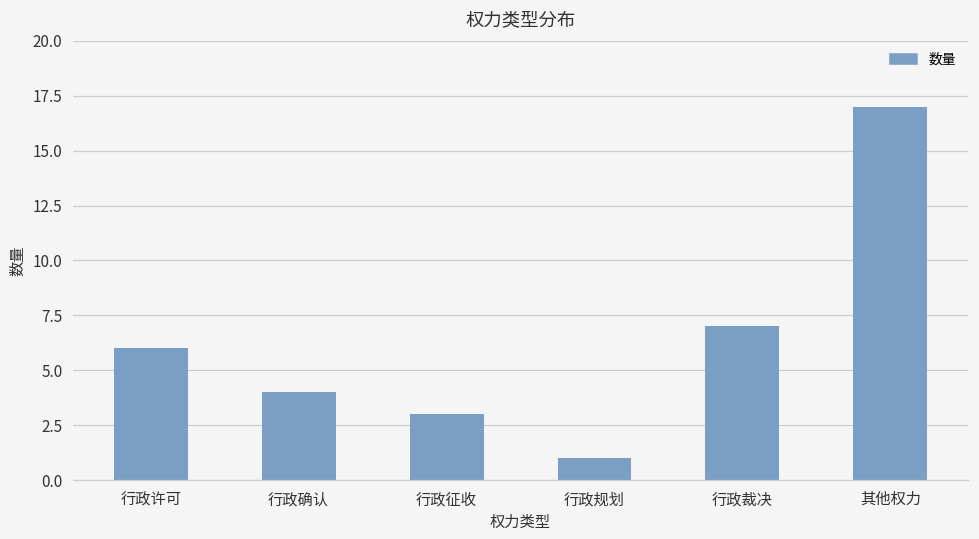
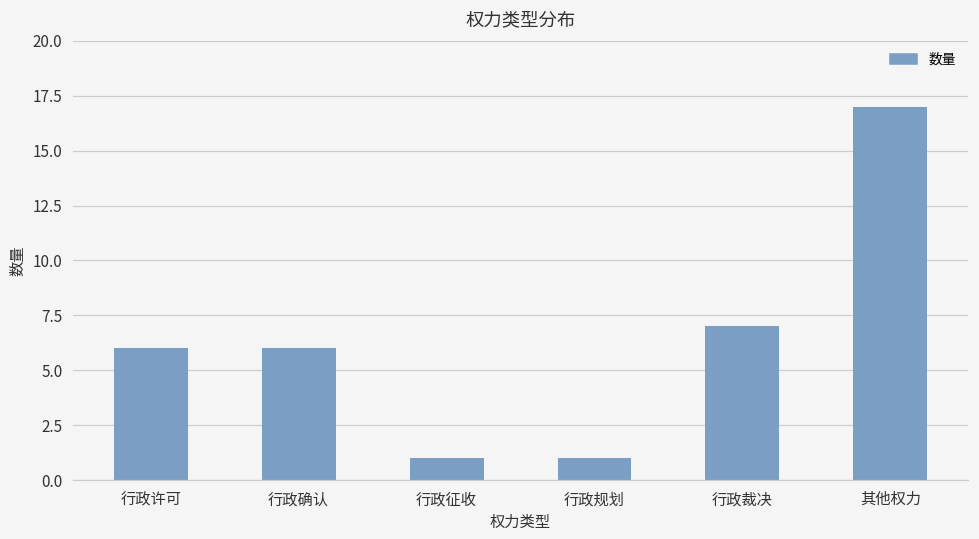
行政确认: 4 -> 6
行政征收: 3 -> 1
